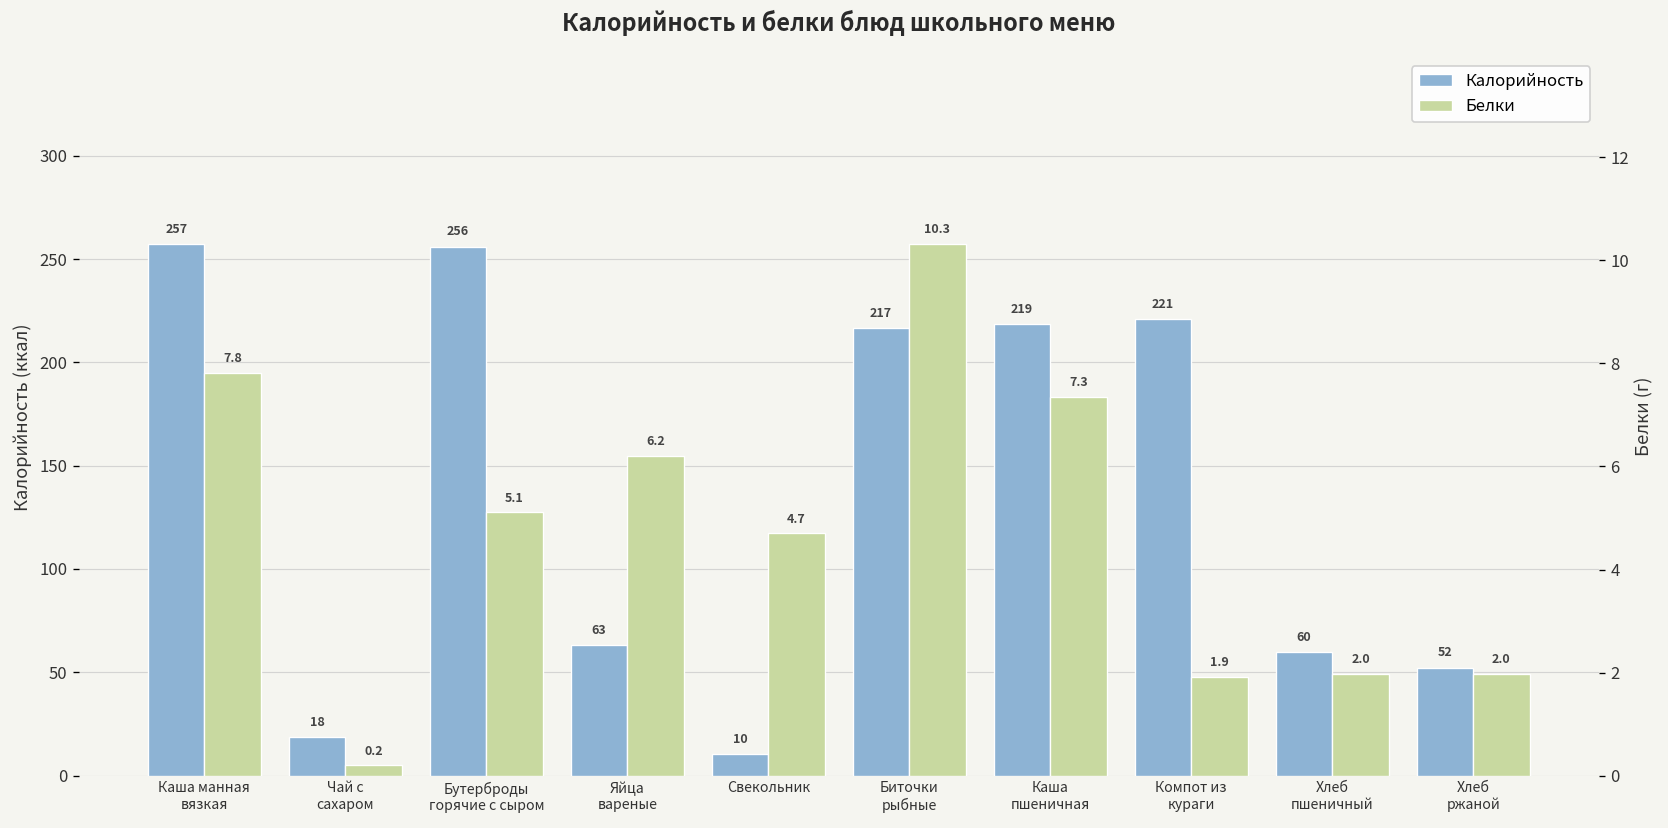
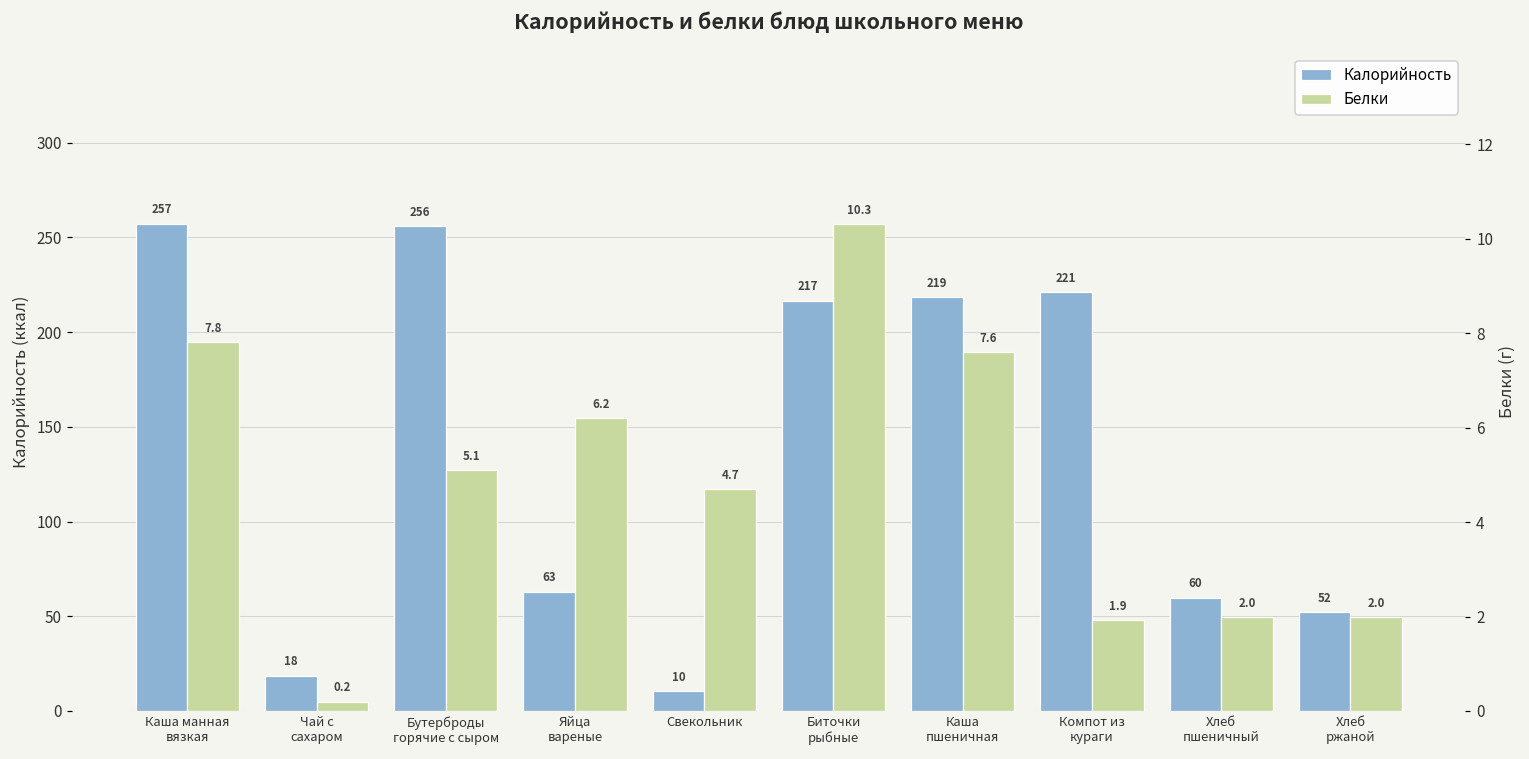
Белки, Каша пшеничная: 7.3 -> 7.6
